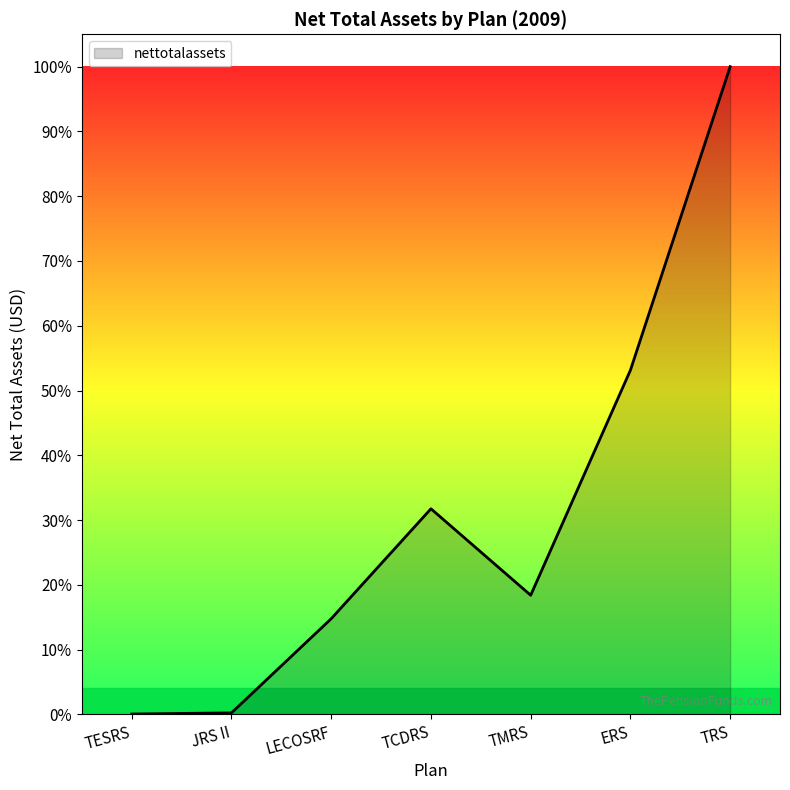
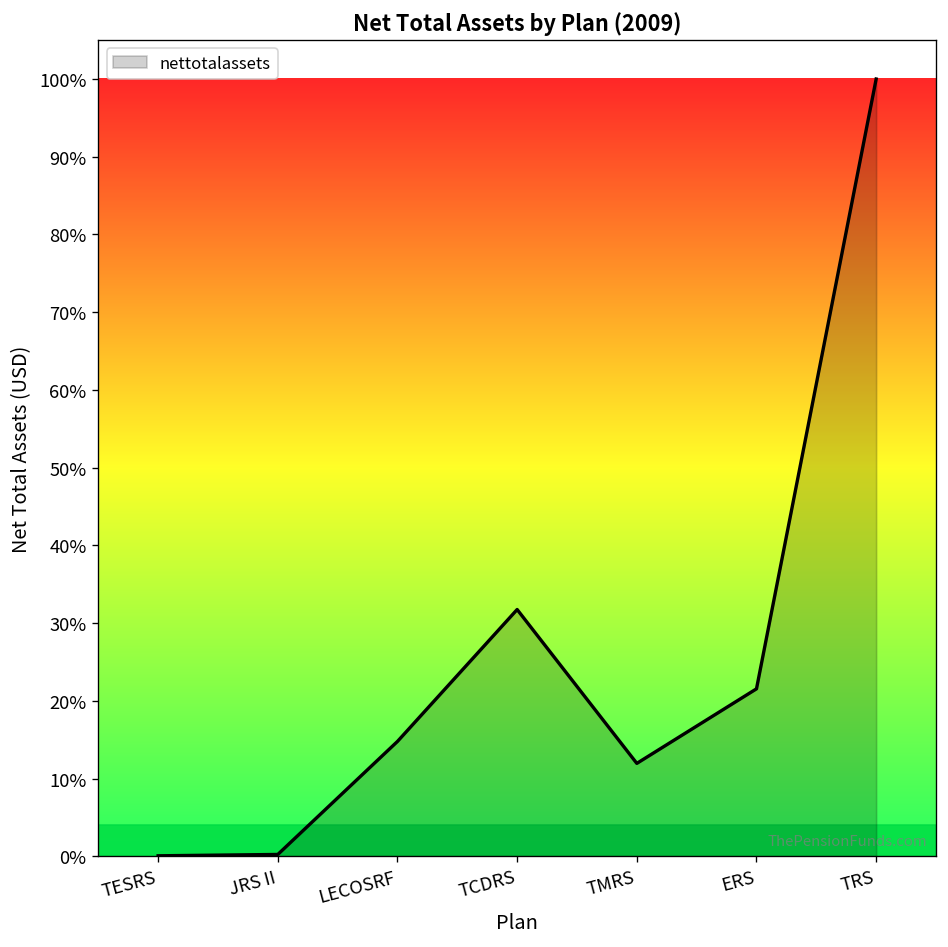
TMRS: 18% -> 12%
ERS: 53% -> 22%
